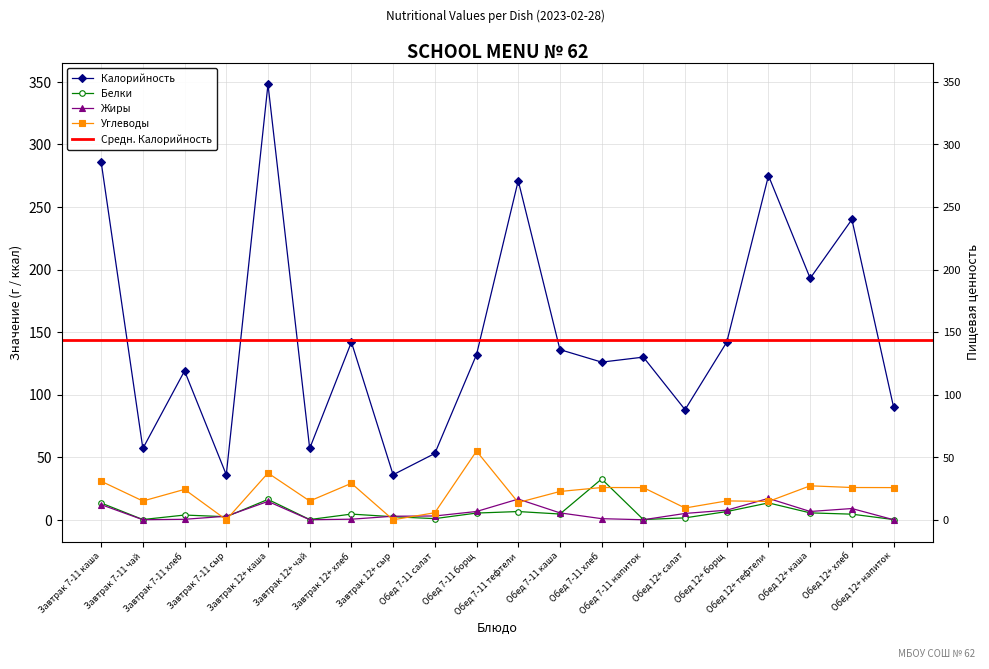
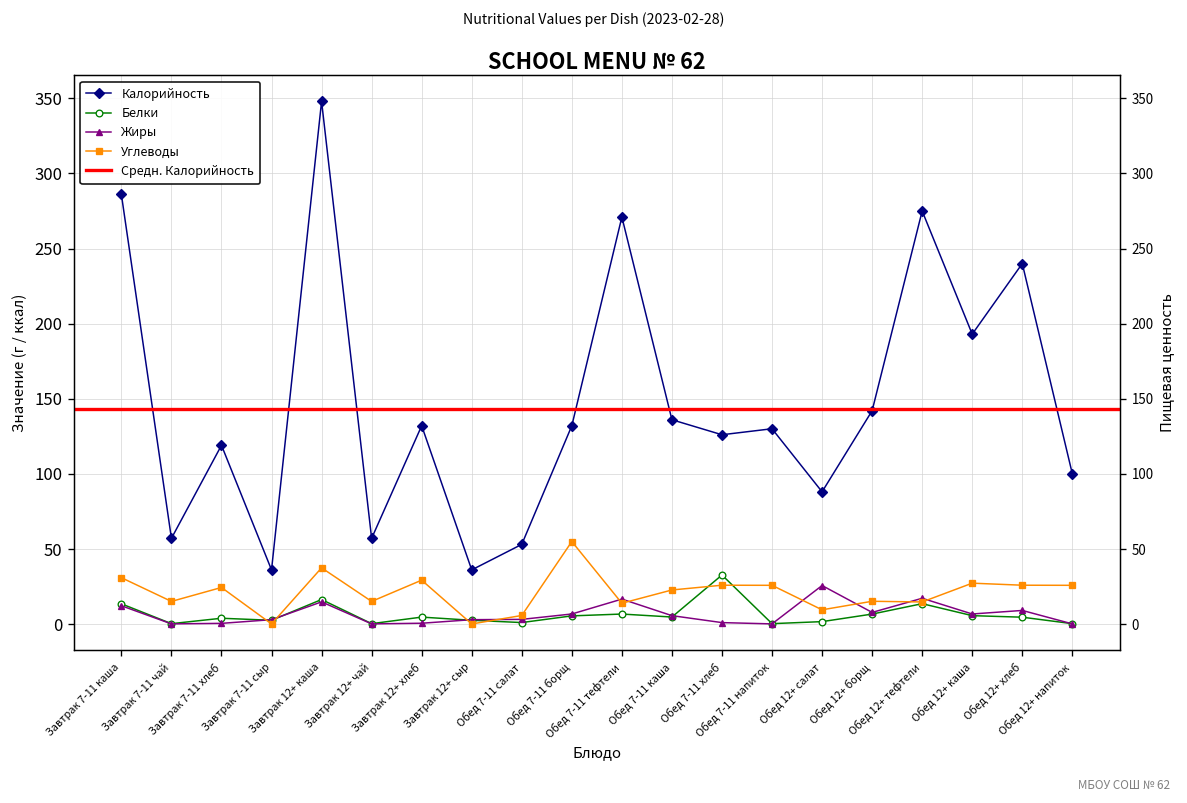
Калорийность, Завтрак 12+ хлеб: 142 -> 132
Жиры, Обед 12+ салат: 5 -> 26
Калорийность, Обед 12+ напиток: 90 -> 100
